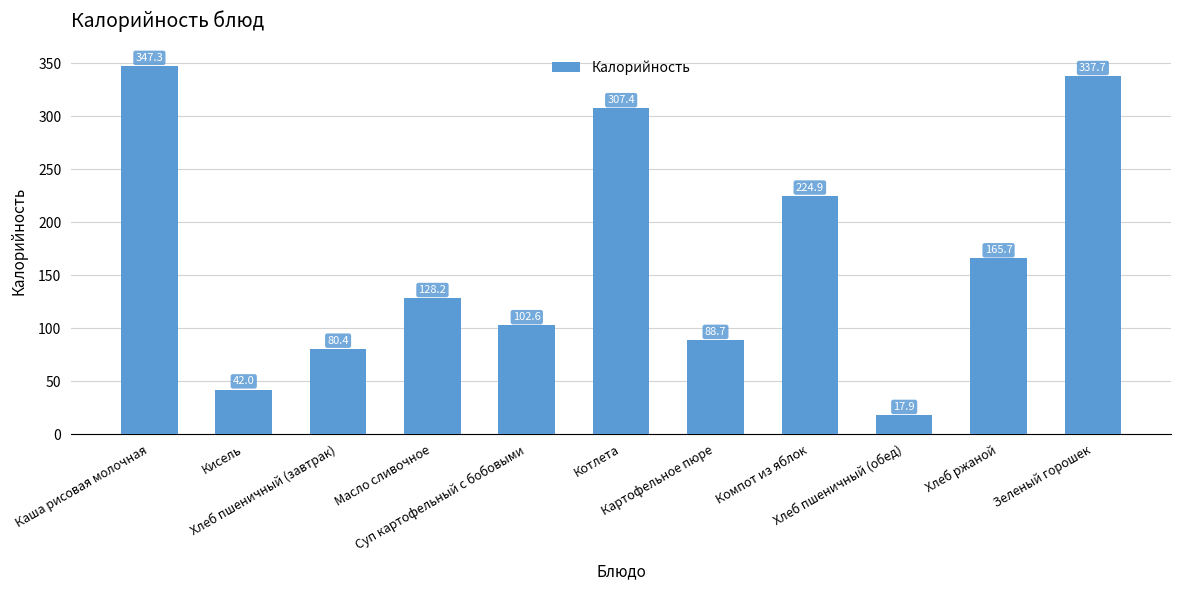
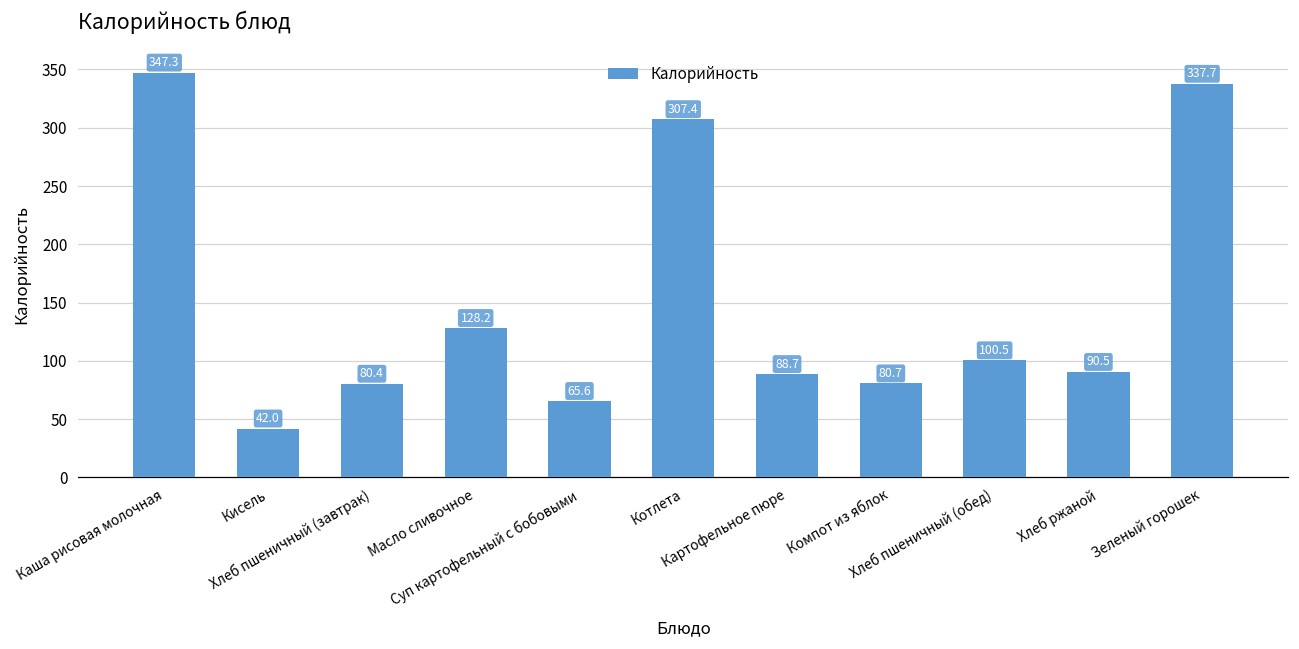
Суп картофельный с бобовыми: 102.6 -> 65.6
Компот из яблок: 224.9 -> 80.7
Хлеб пшеничный (обед): 17.9 -> 100.5
Хлеб ржаной: 165.7 -> 90.5
